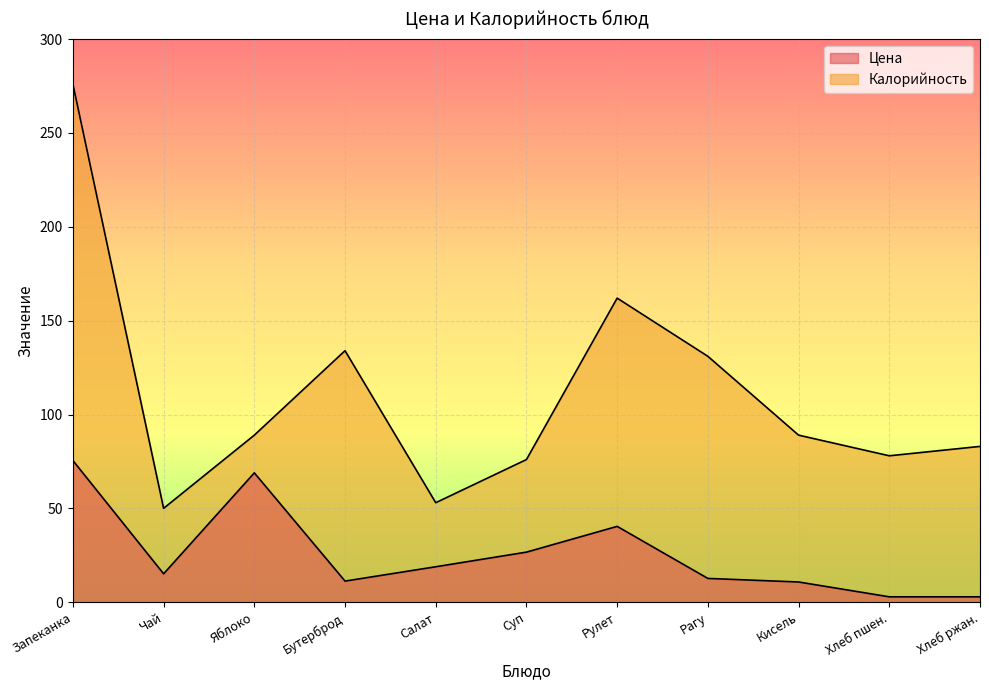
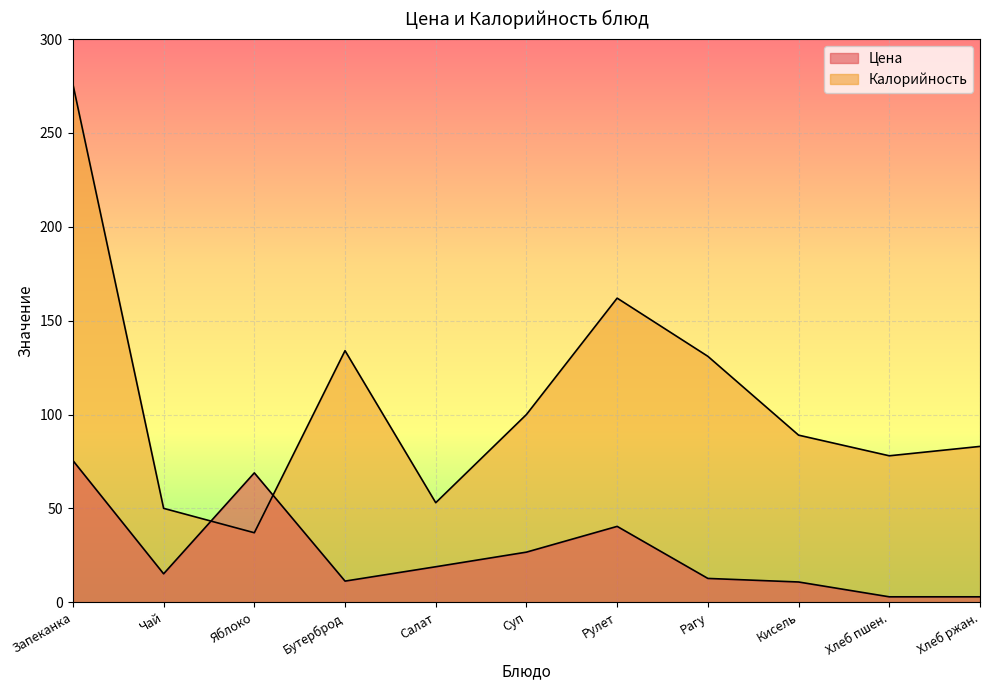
Калорийность, Яблоко: 89 -> 37
Калорийность, Суп: 76 -> 100
